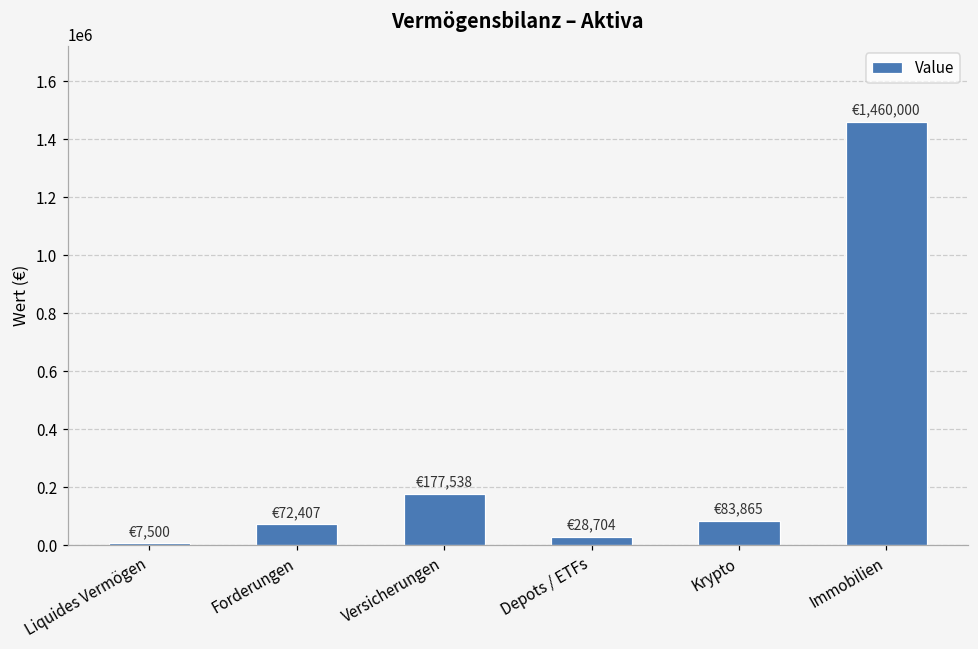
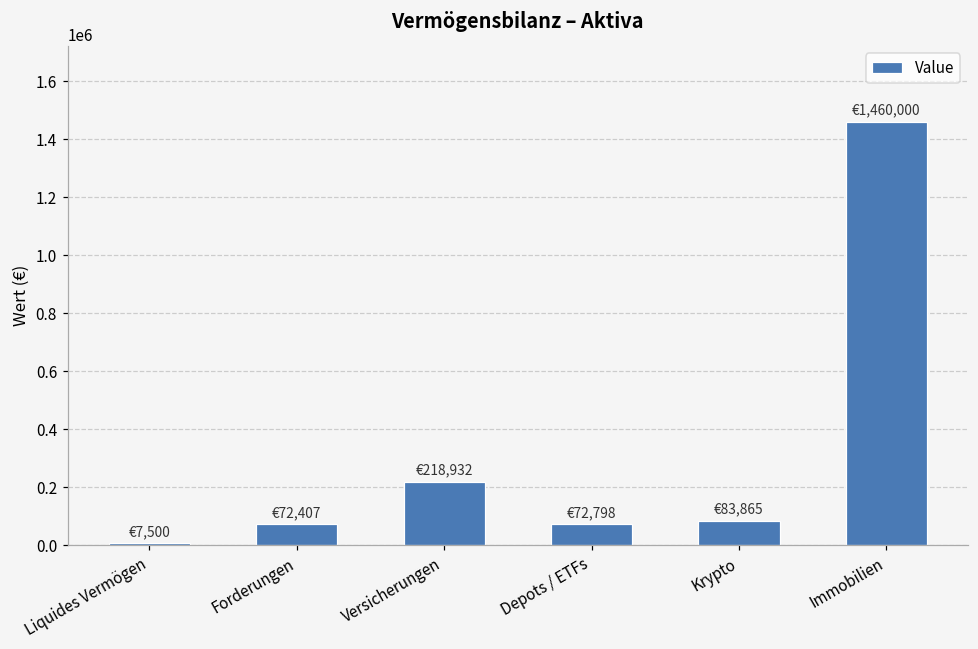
Versicherungen: €177,538 -> €218,932
Depots / ETFs: €28,704 -> €72,798
